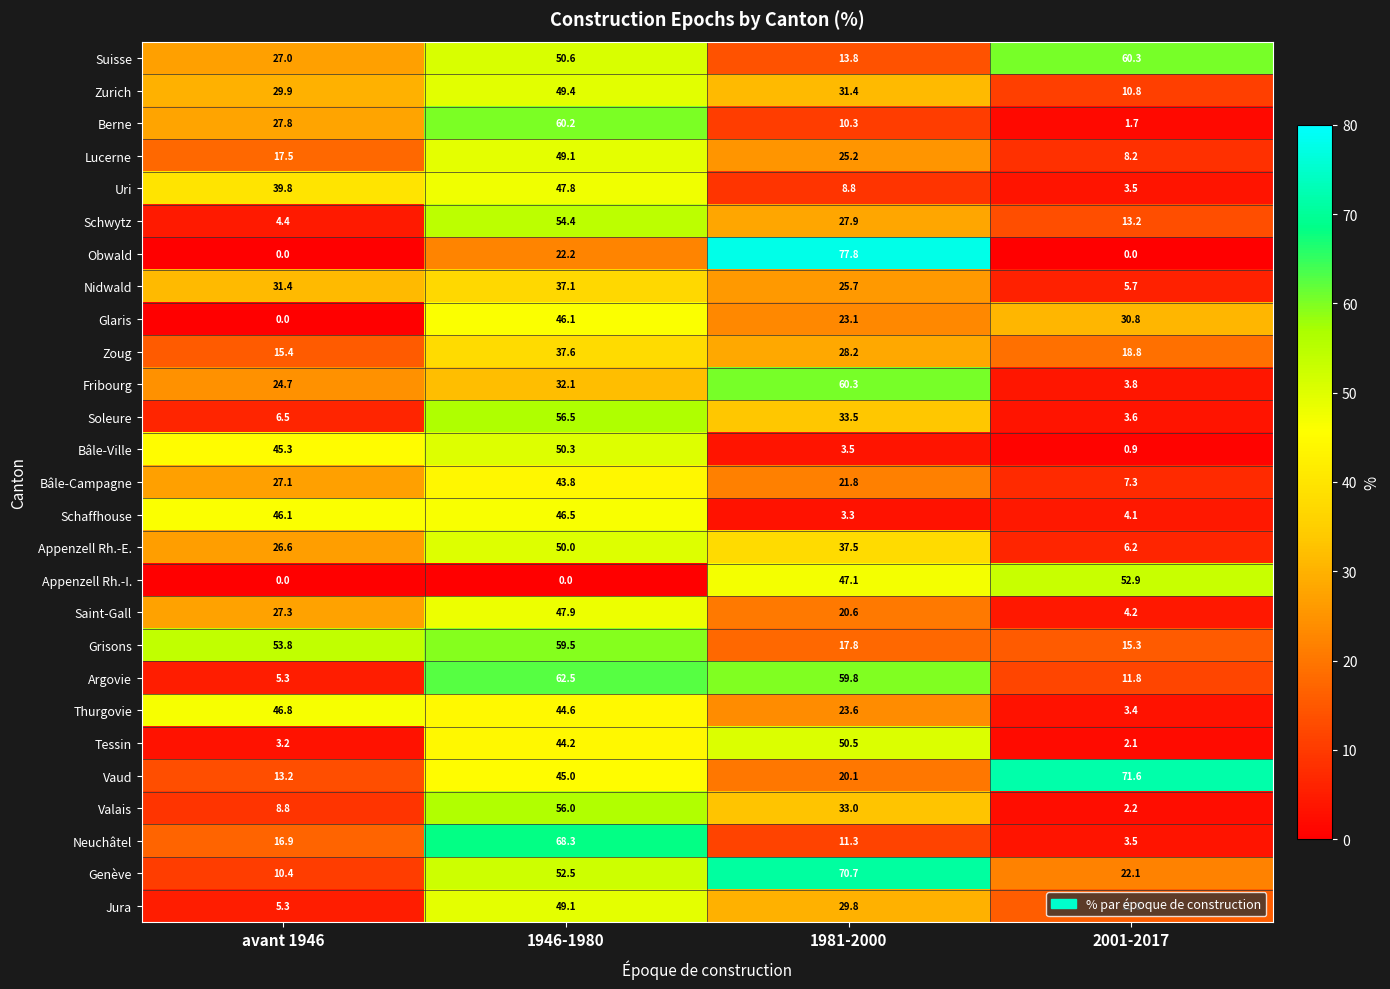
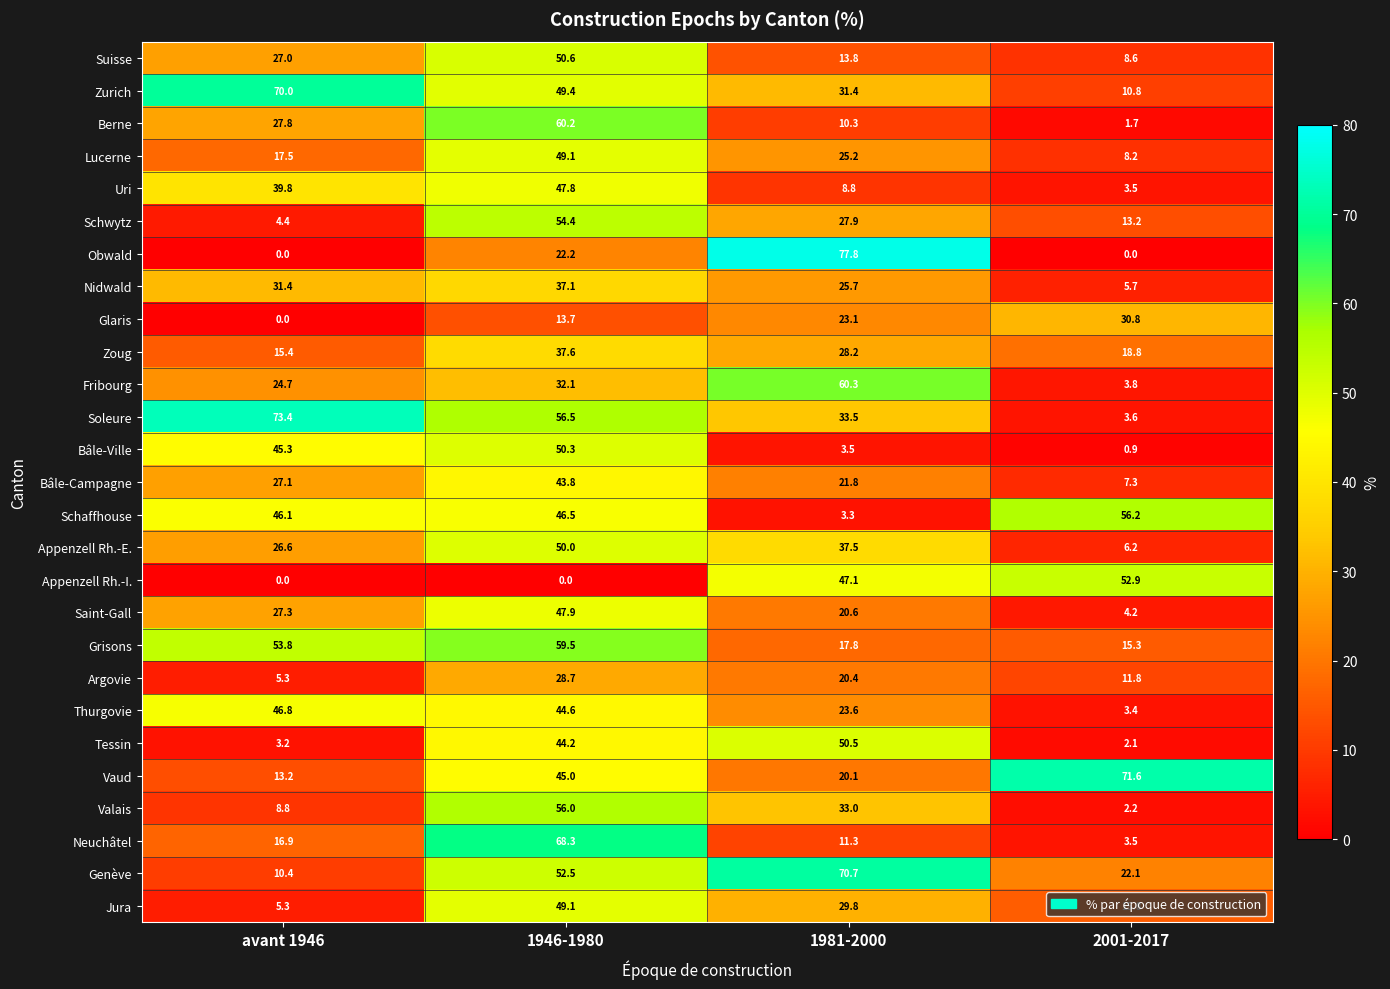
Suisse, 2001-2017: 60.3 -> 8.6
Zurich, avant 1946: 29.9 -> 70.0
Glaris, 1946-1980: 46.1 -> 13.7
Soleure, avant 1946: 6.5 -> 73.4
Schaffhouse, 2001-2017: 4.1 -> 56.2
Argovie, 1946-1980: 62.5 -> 28.7
Argovie, 1981-2000: 59.8 -> 20.4
